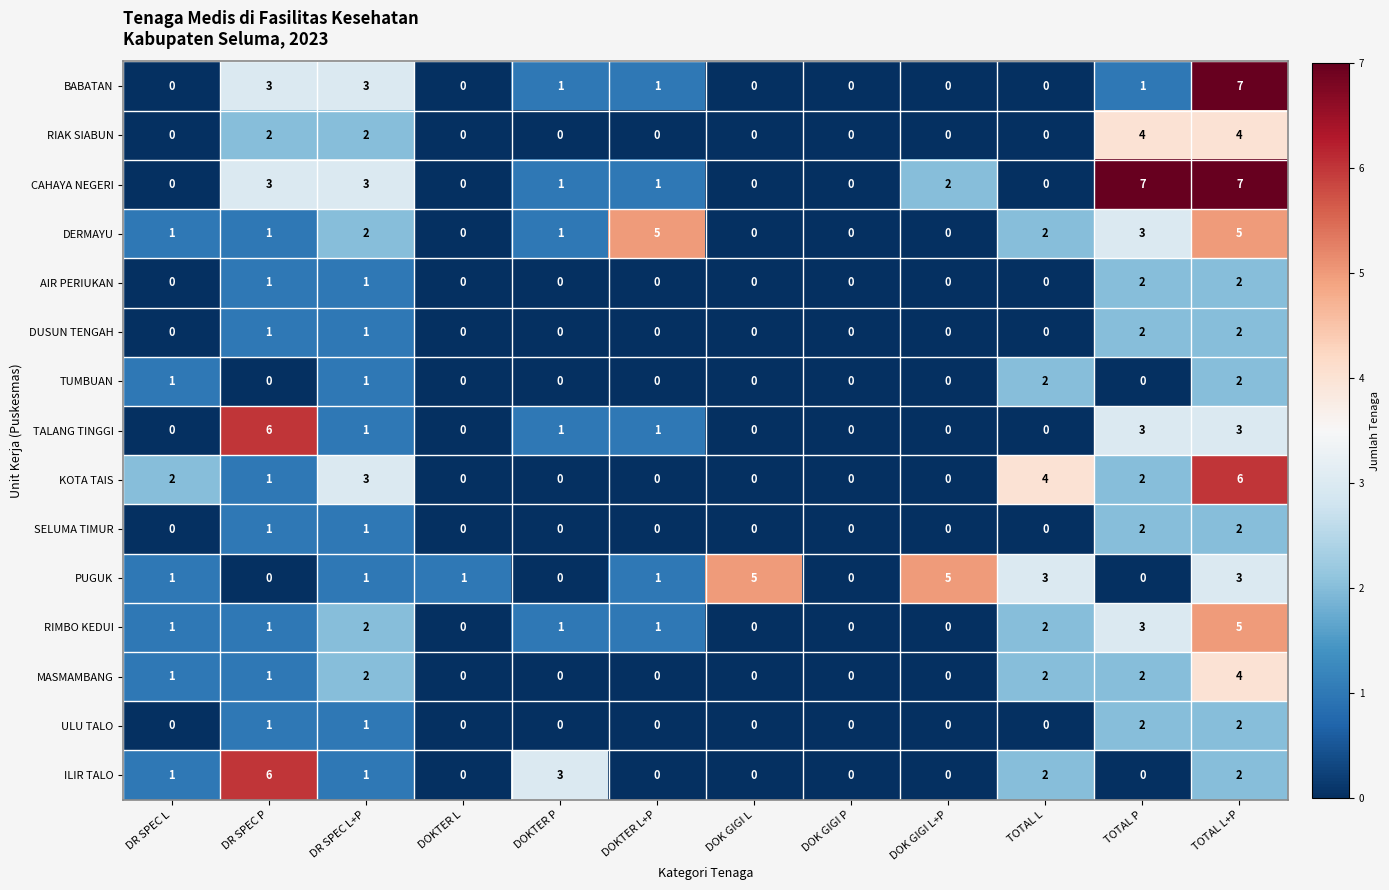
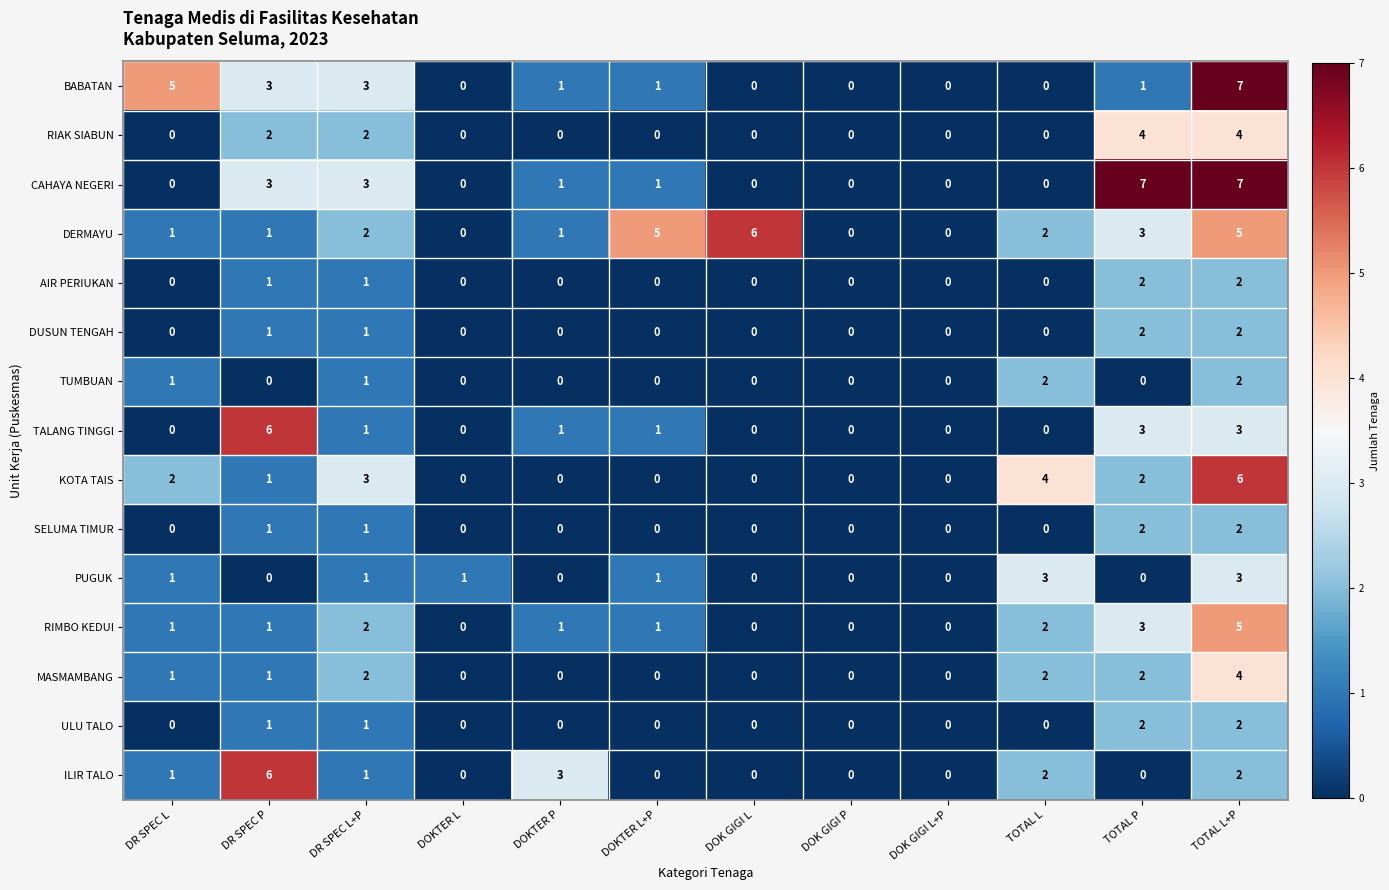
BABATAN, DR SPEC L: 0 -> 5
CAHAYA NEGERI, DOK GIGI L+P: 2 -> 0
DERMAYU, DOK GIGI L: 0 -> 6
PUGUK, DOK GIGI L: 5 -> 0
PUGUK, DOK GIGI L+P: 5 -> 0
